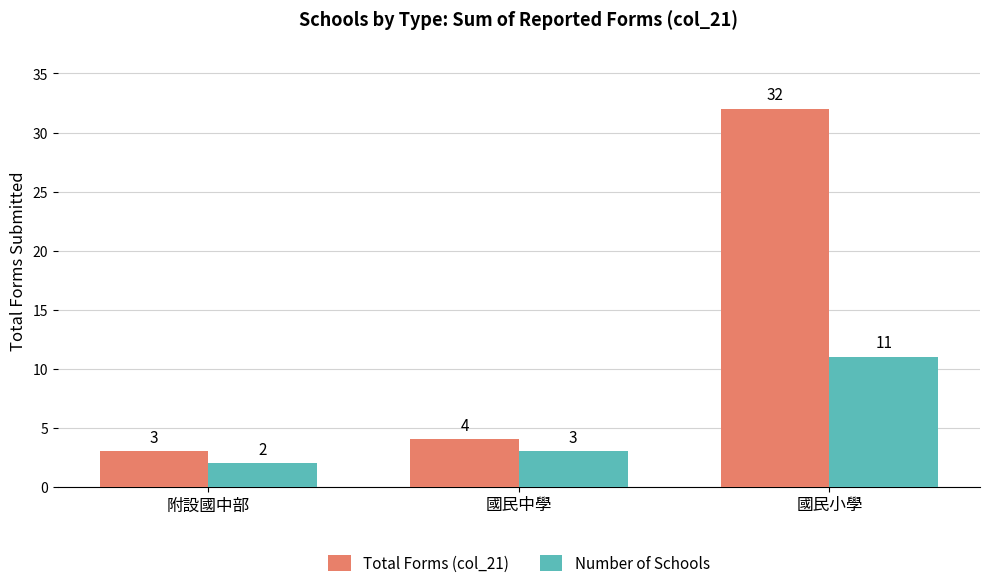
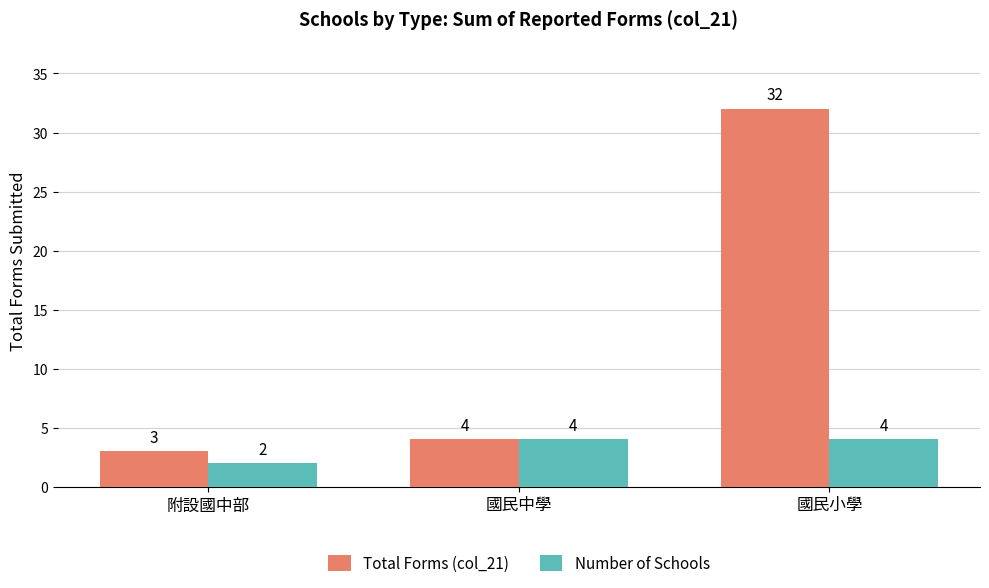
Number of Schools, 國民中學: 3 -> 4
Number of Schools, 國民小學: 11 -> 4
